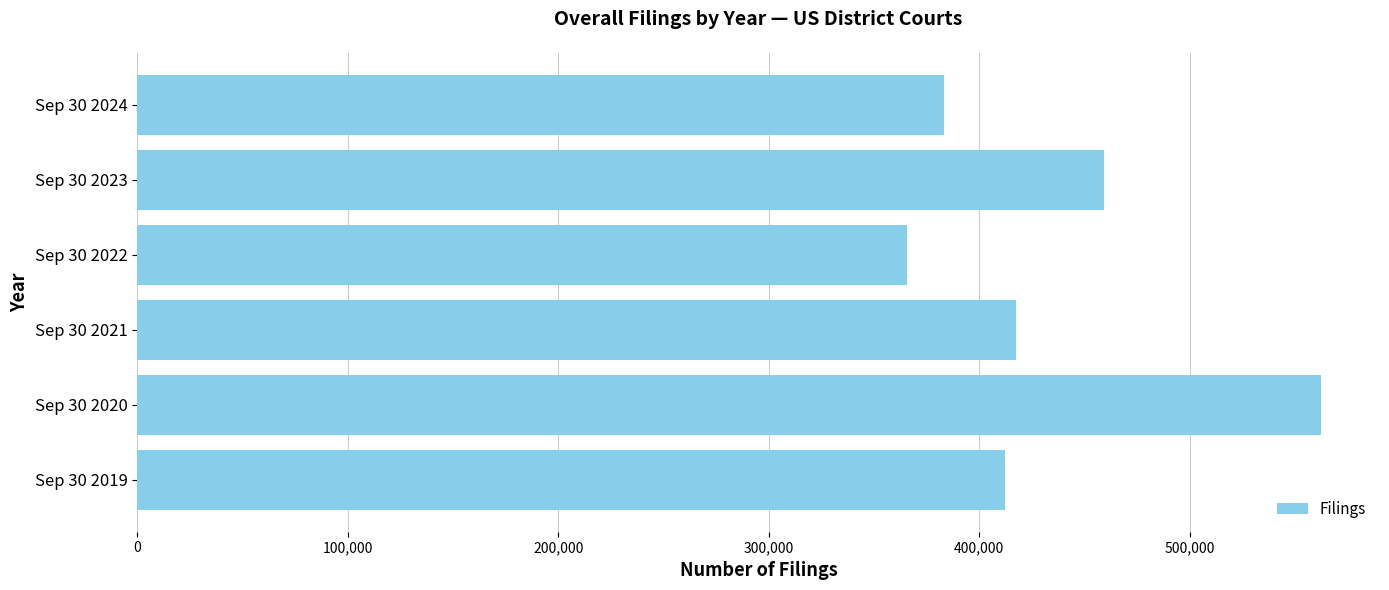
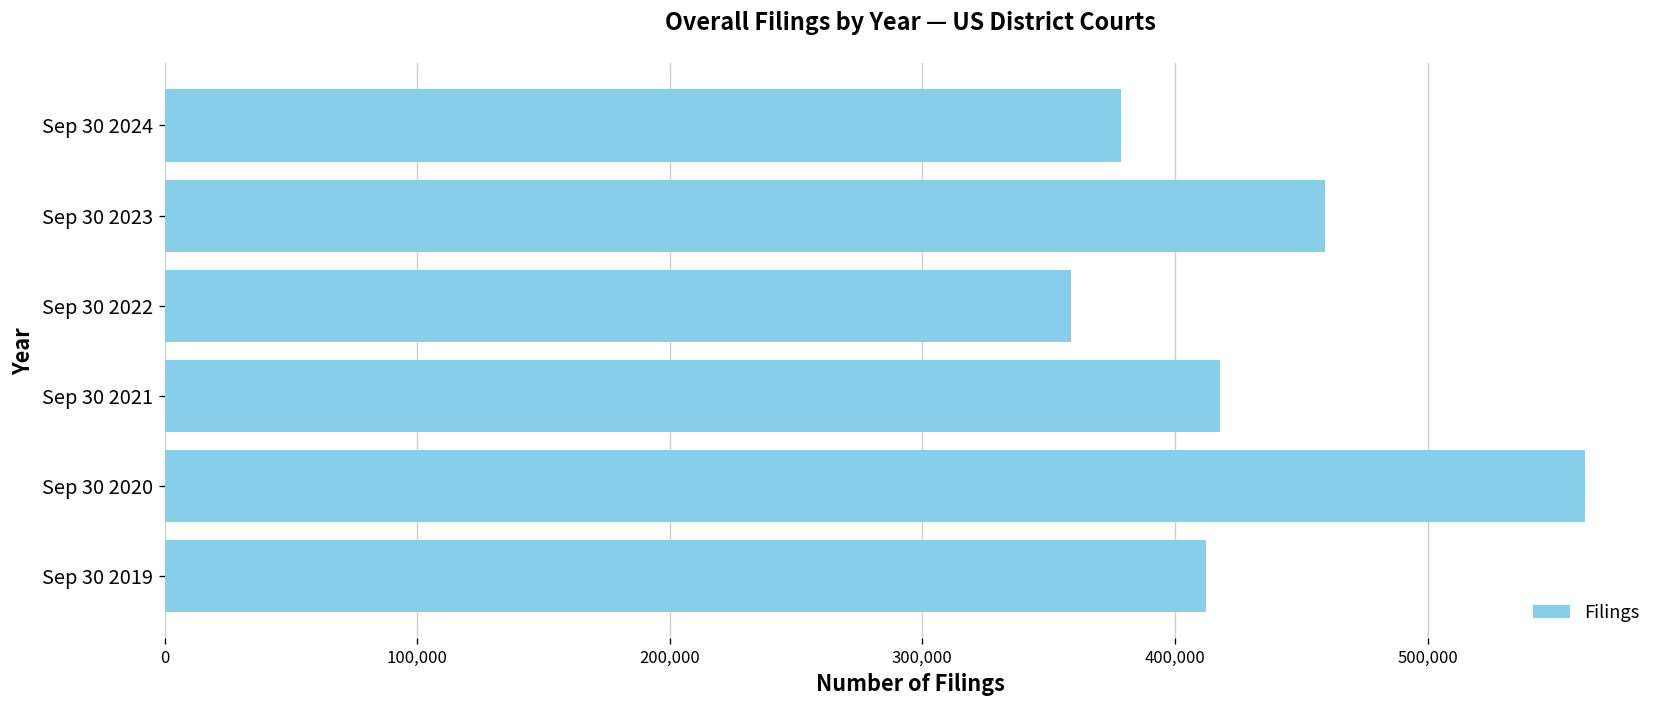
Sep 30 2024: 383,000 -> 379,000
Sep 30 2022: 366,000 -> 359,000
